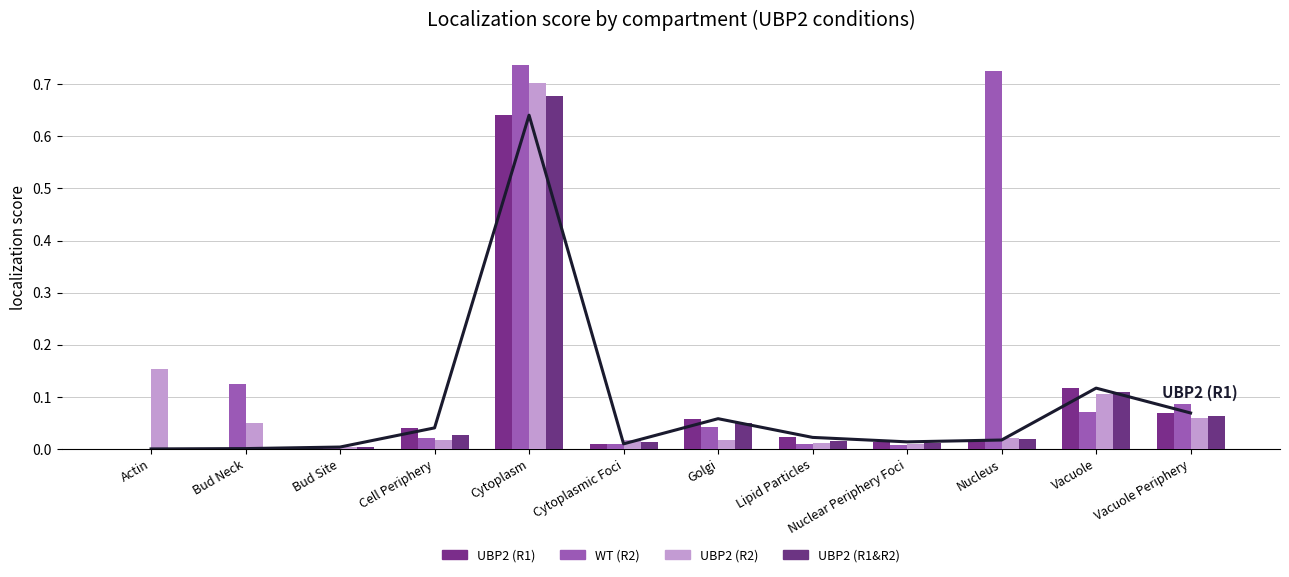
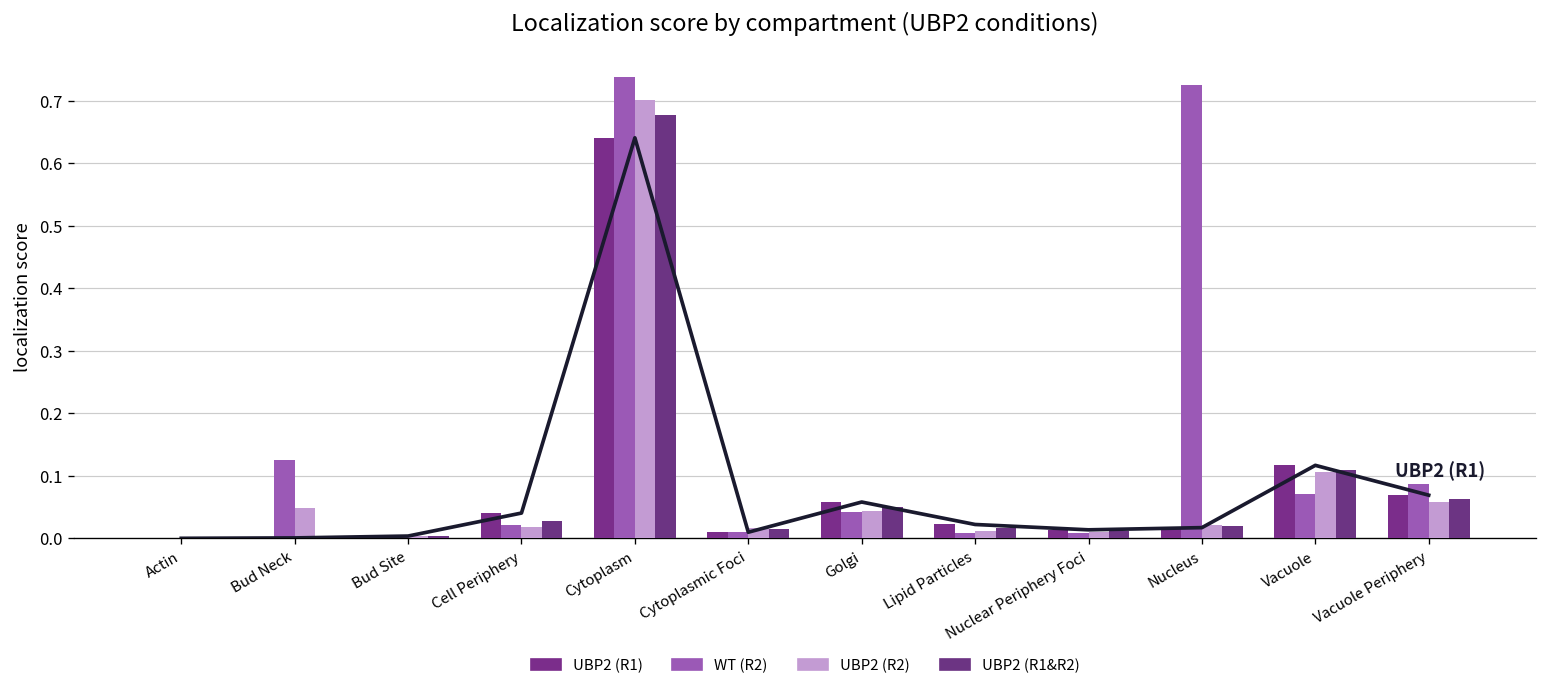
UBP2 (R2), Actin: 0.15 -> 0.00
UBP2 (R2), Golgi: 0.02 -> 0.04
